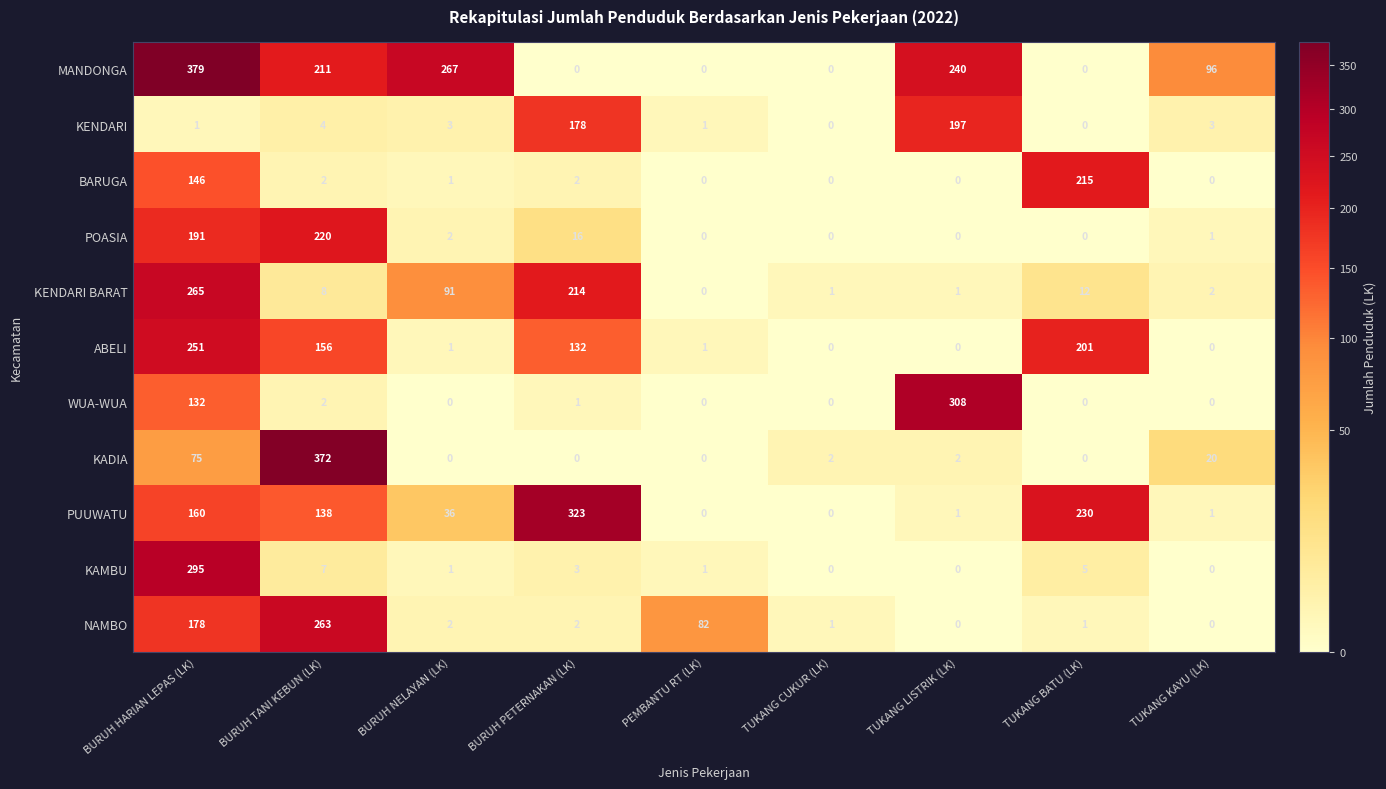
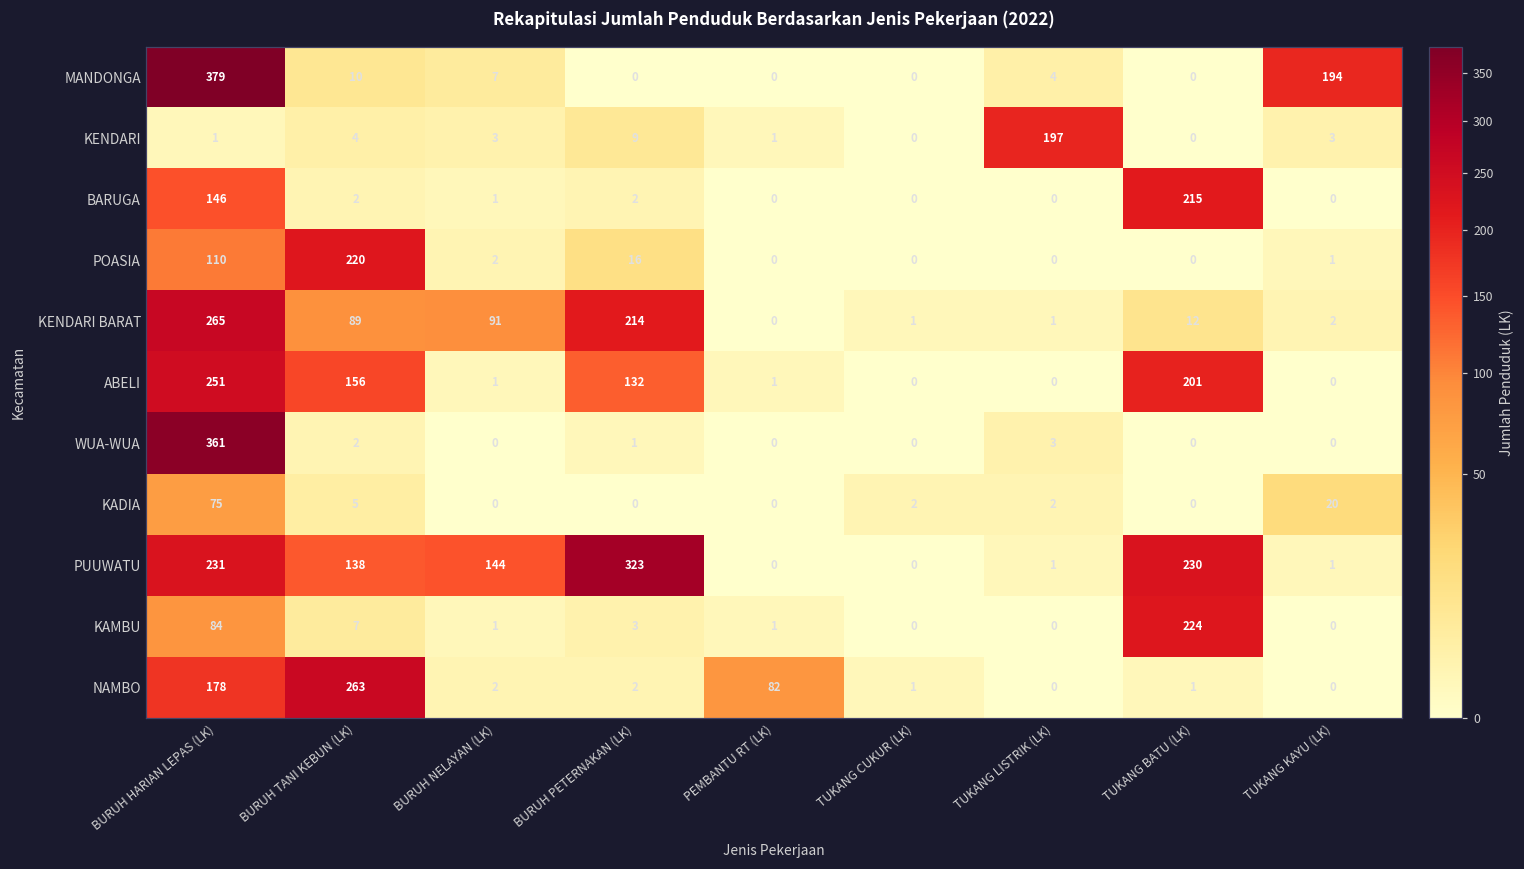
MANDONGA, BURUH TANI KEBUN (LK): 211 -> 10
MANDONGA, BURUH NELAYAN (LK): 267 -> 7
MANDONGA, TUKANG LISTRIK (LK): 240 -> 4
MANDONGA, TUKANG KAYU (LK): 96 -> 194
KENDARI, BURUH PETERNAKAN (LK): 178 -> 9
POASIA, BURUH HARIAN LEPAS (LK): 191 -> 110
KENDARI BARAT, BURUH TANI KEBUN (LK): 8 -> 89
WUA-WUA, BURUH HARIAN LEPAS (LK): 132 -> 361
WUA-WUA, TUKANG LISTRIK (LK): 308 -> 3
KADIA, BURUH TANI KEBUN (LK): 372 -> 5
PUUWATU, BURUH HARIAN LEPAS (LK): 160 -> 231
PUUWATU, BURUH NELAYAN (LK): 36 -> 144
KAMBU, BURUH HARIAN LEPAS (LK): 295 -> 84
KAMBU, TUKANG BATU (LK): 5 -> 224
